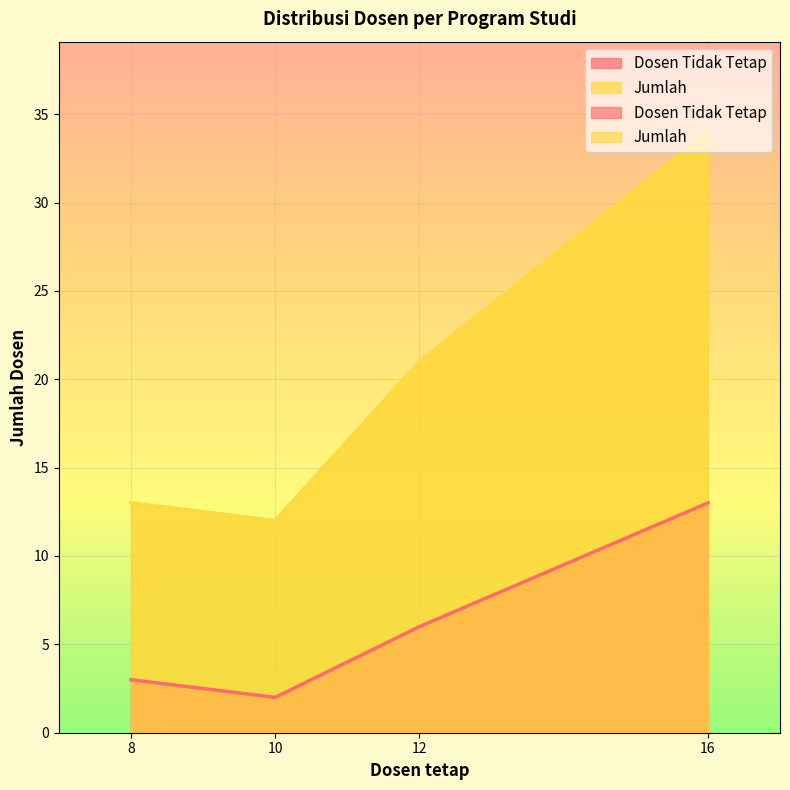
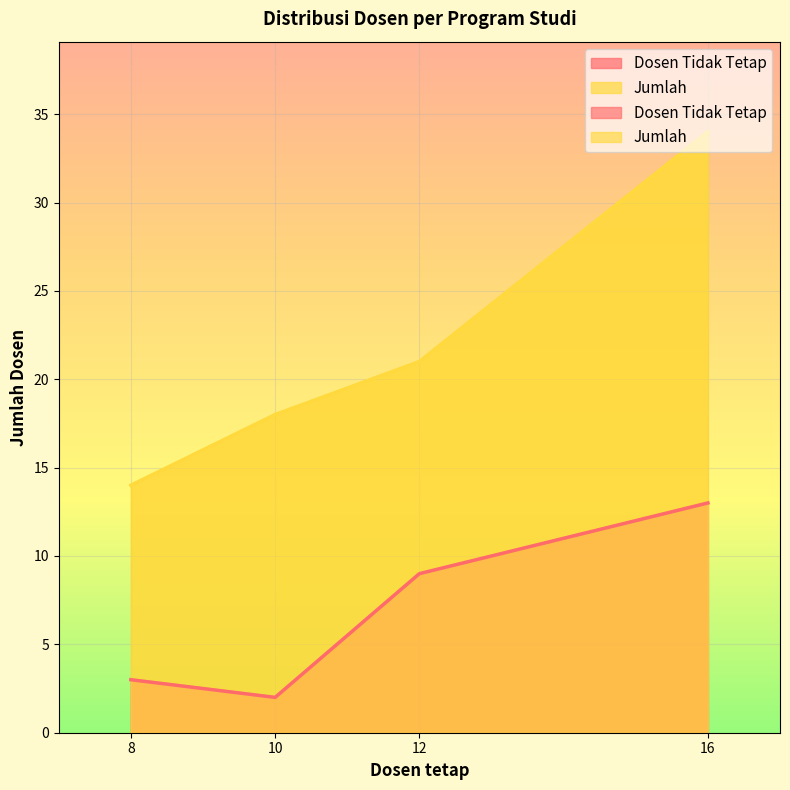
Jumlah, 8: 13 -> 14
Jumlah, 10: 12 -> 18
Dosen Tidak Tetap, 12: 6 -> 9
